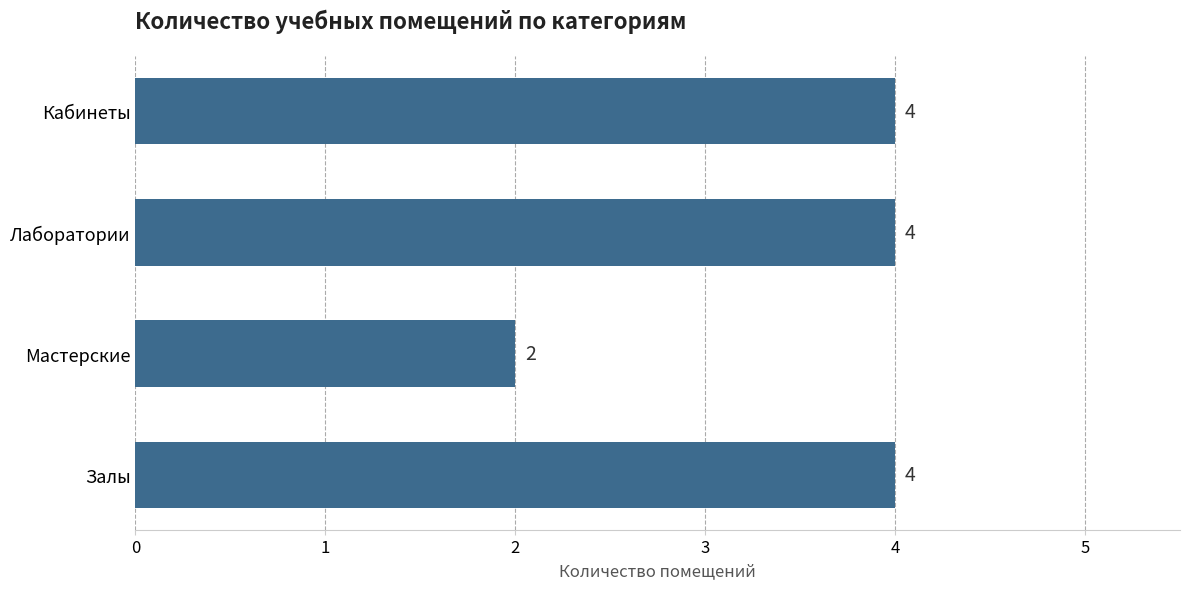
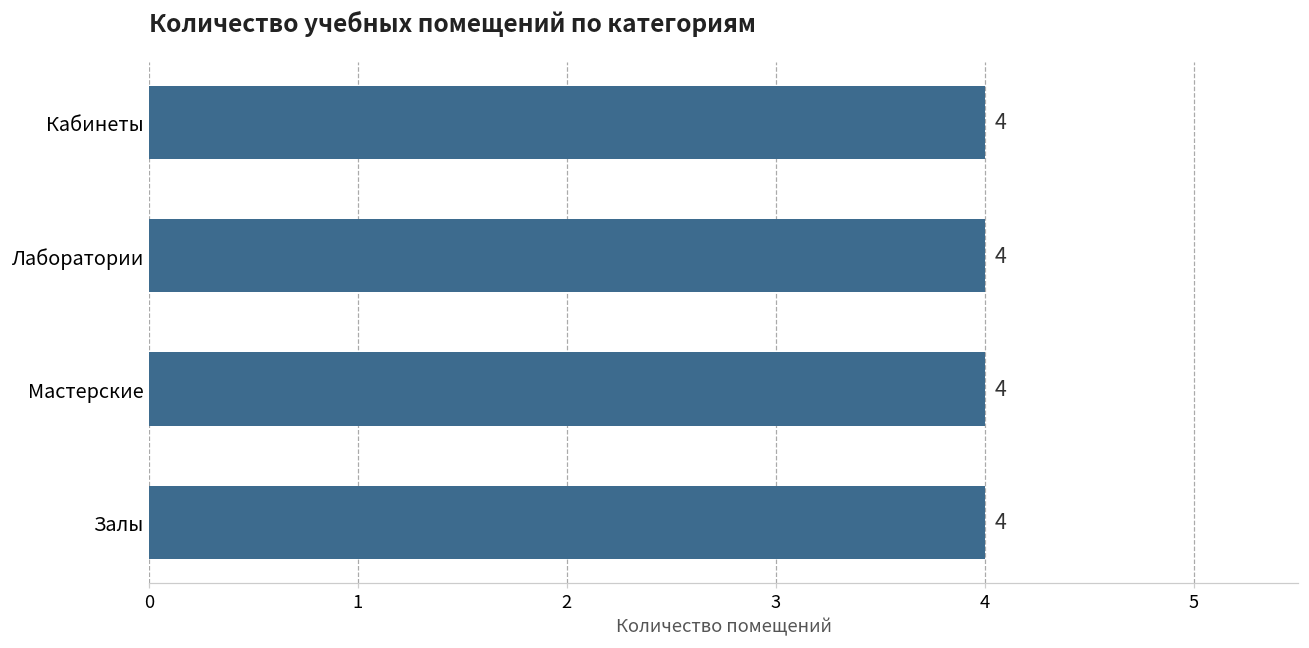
Мастерские: 2 -> 4
